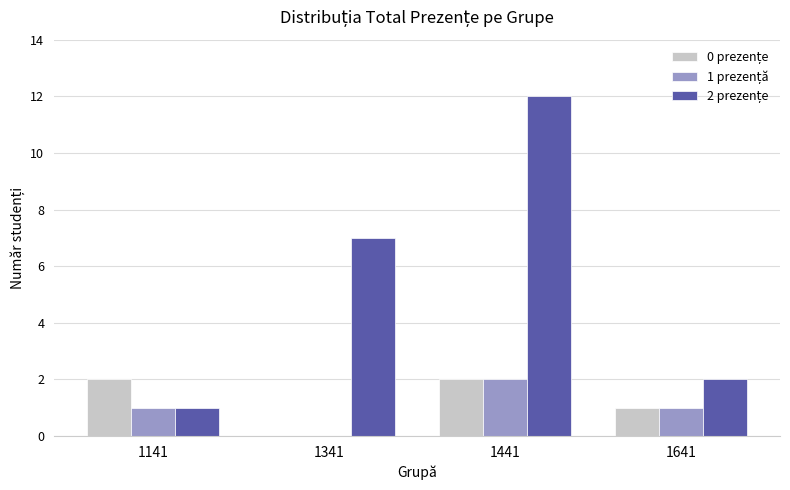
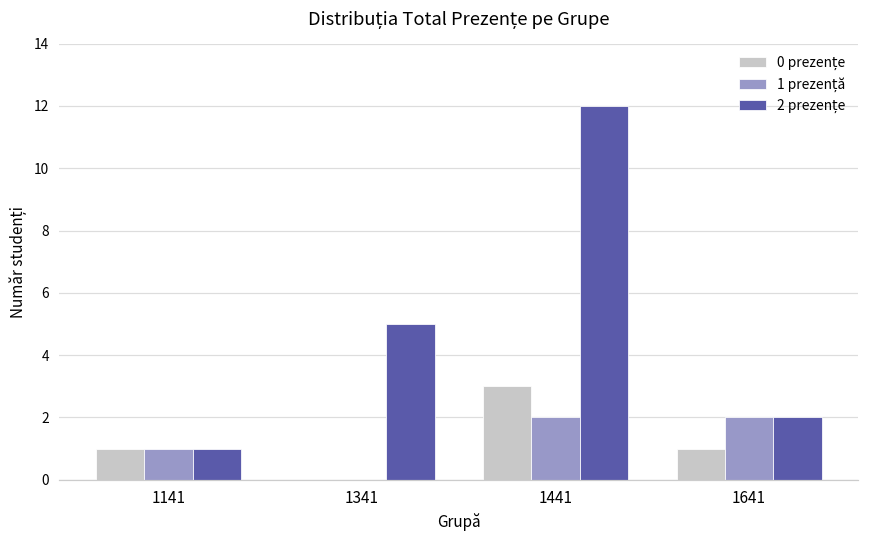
0 prezențe, 1141: 2 -> 1
2 prezențe, 1341: 7 -> 5
0 prezențe, 1441: 2 -> 3
1 prezență, 1641: 1 -> 2
